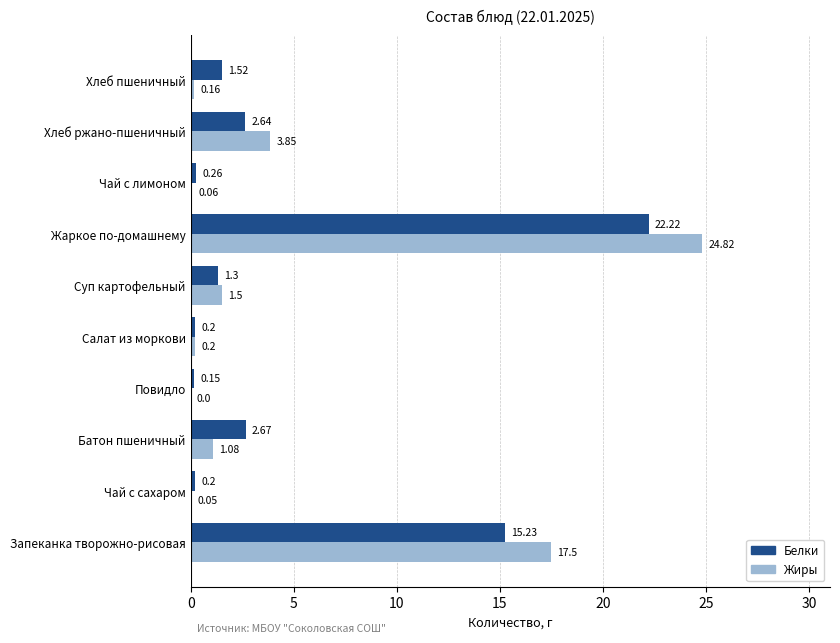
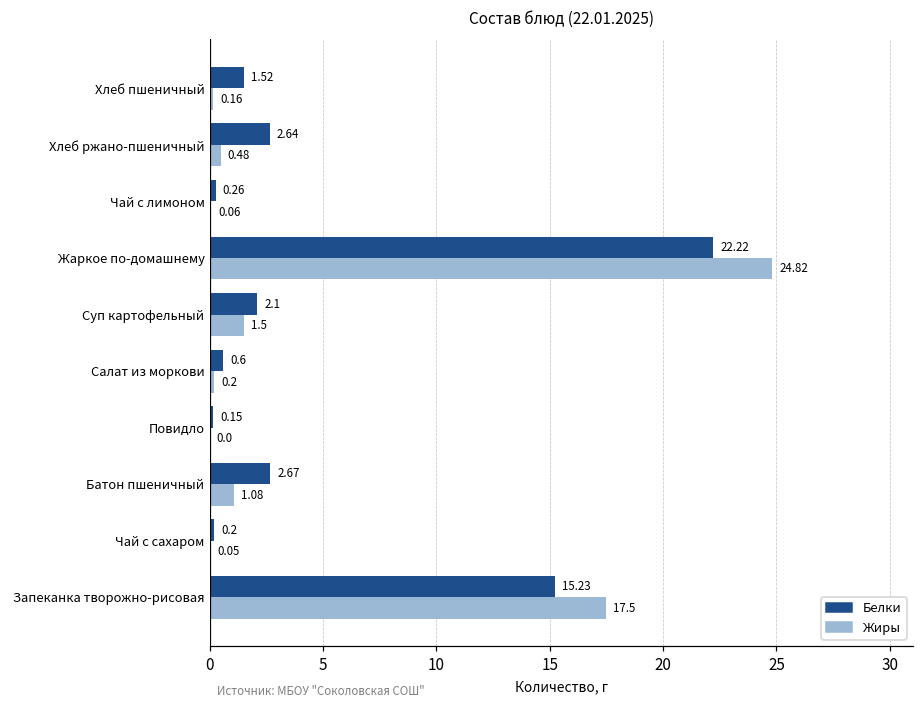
Жиры, Хлеб ржано-пшеничный: 3.85 -> 0.48
Белки, Суп картофельный: 1.3 -> 2.1
Белки, Салат из моркови: 0.2 -> 0.6
